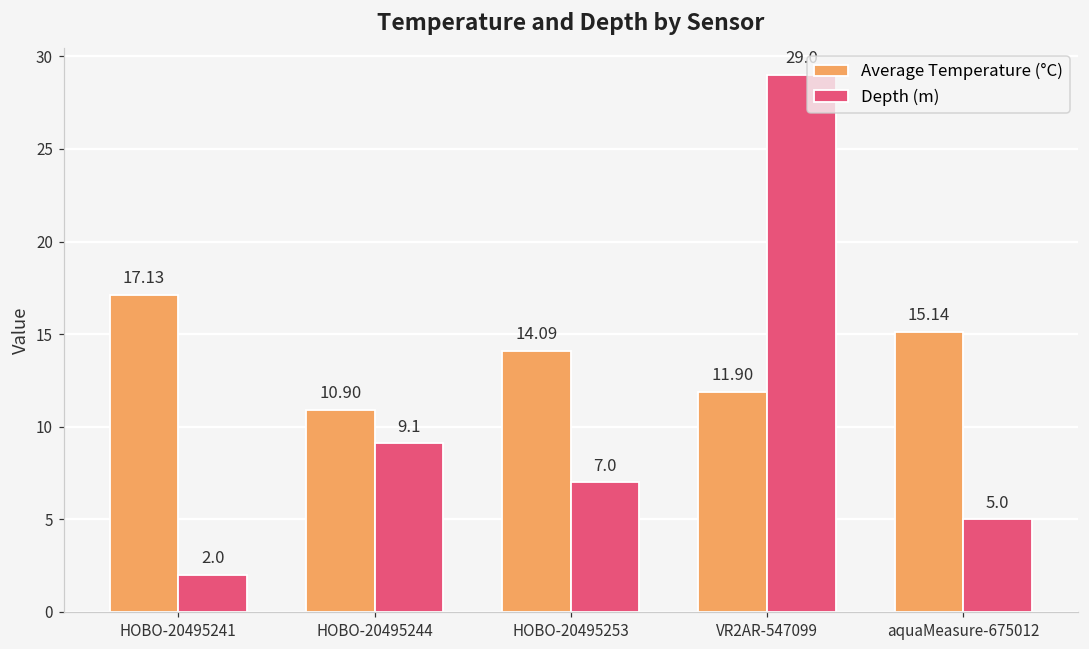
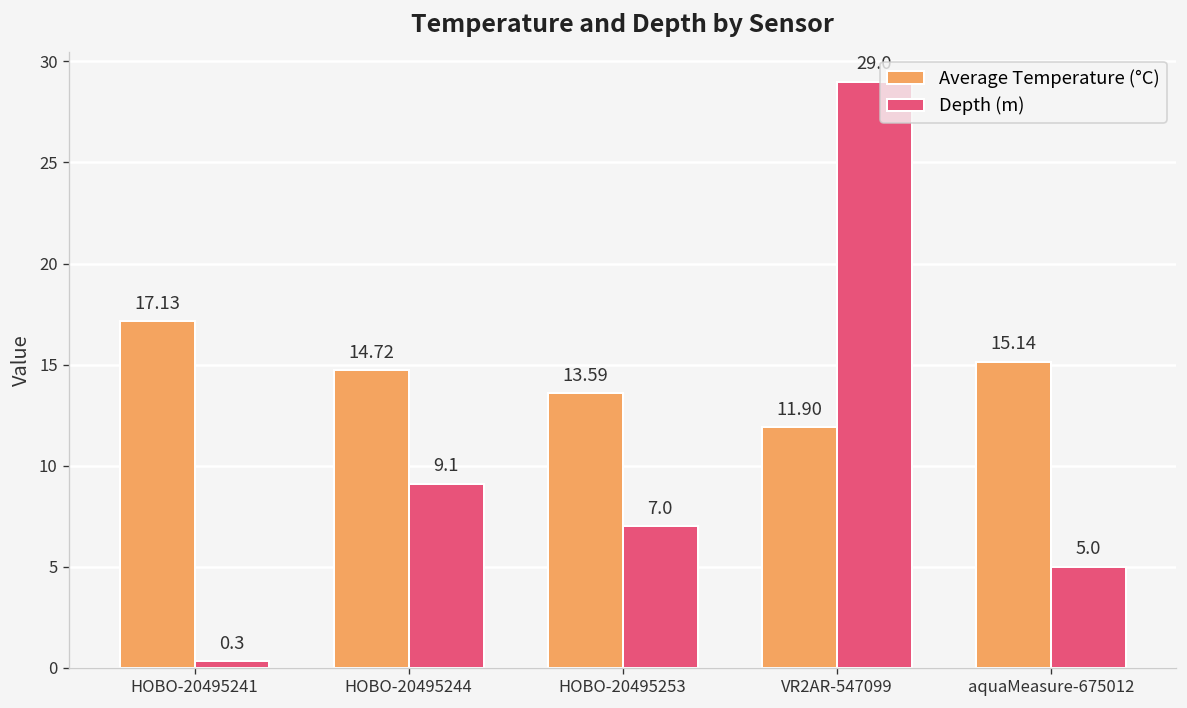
Depth (m), HOBO-20495241: 2.0 -> 0.3
Average Temperature (°C), HOBO-20495244: 10.90 -> 14.72
Average Temperature (°C), HOBO-20495253: 14.09 -> 13.59
